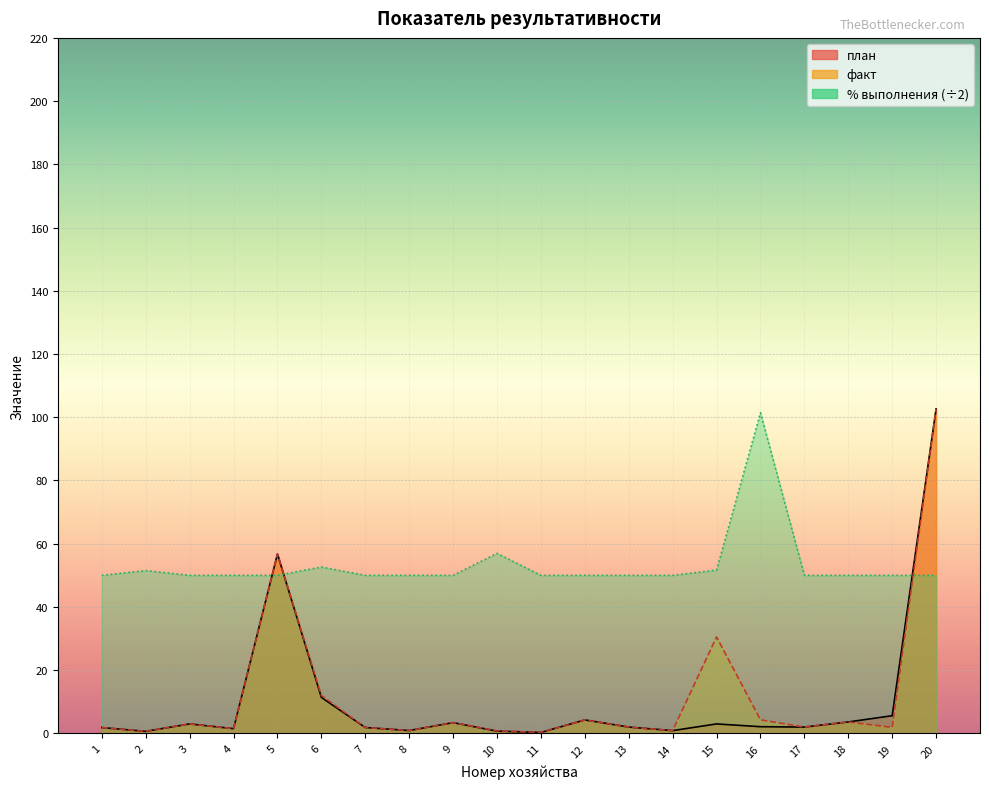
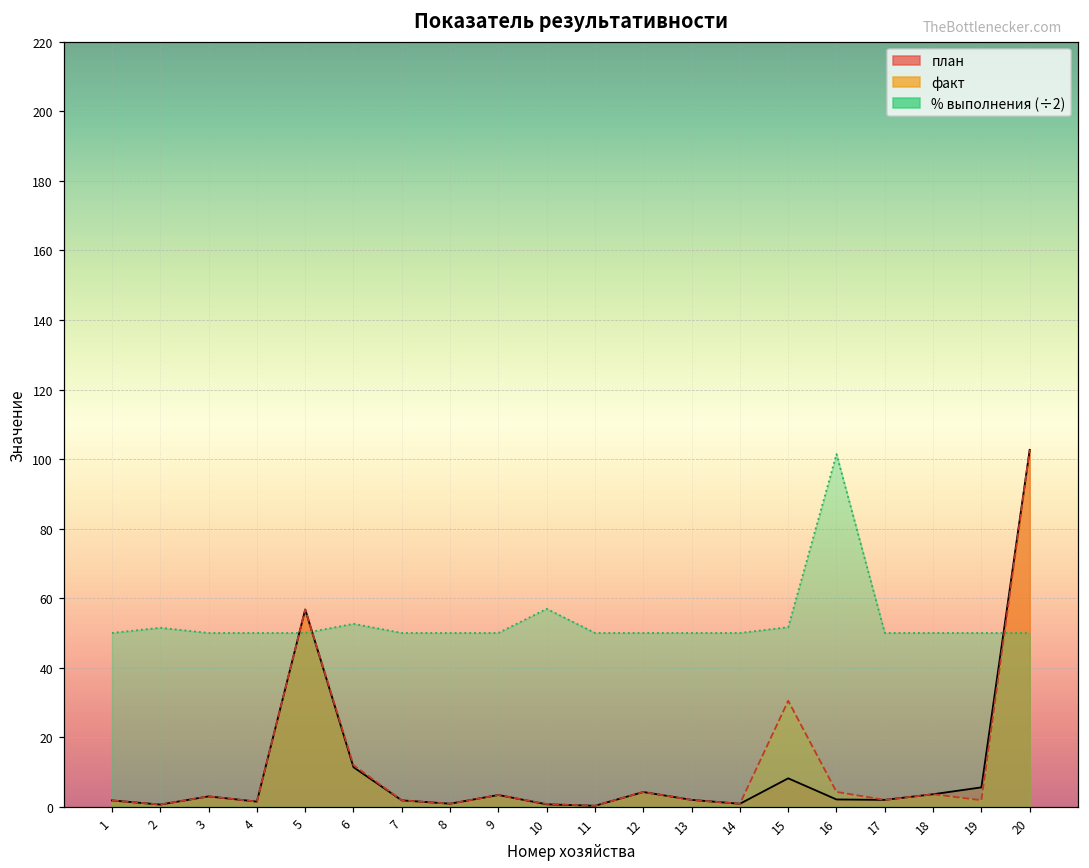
план, 15: 3 -> 8
